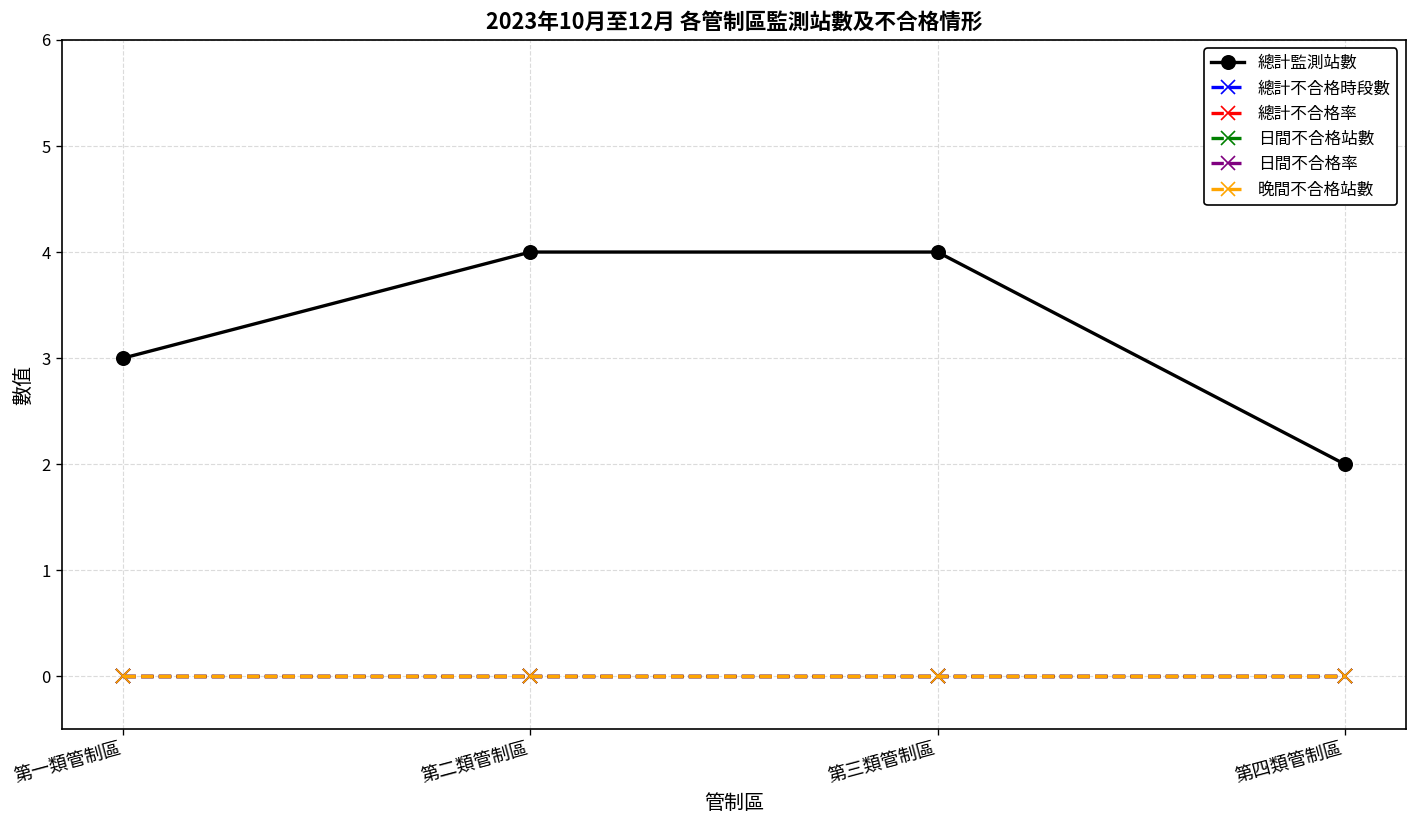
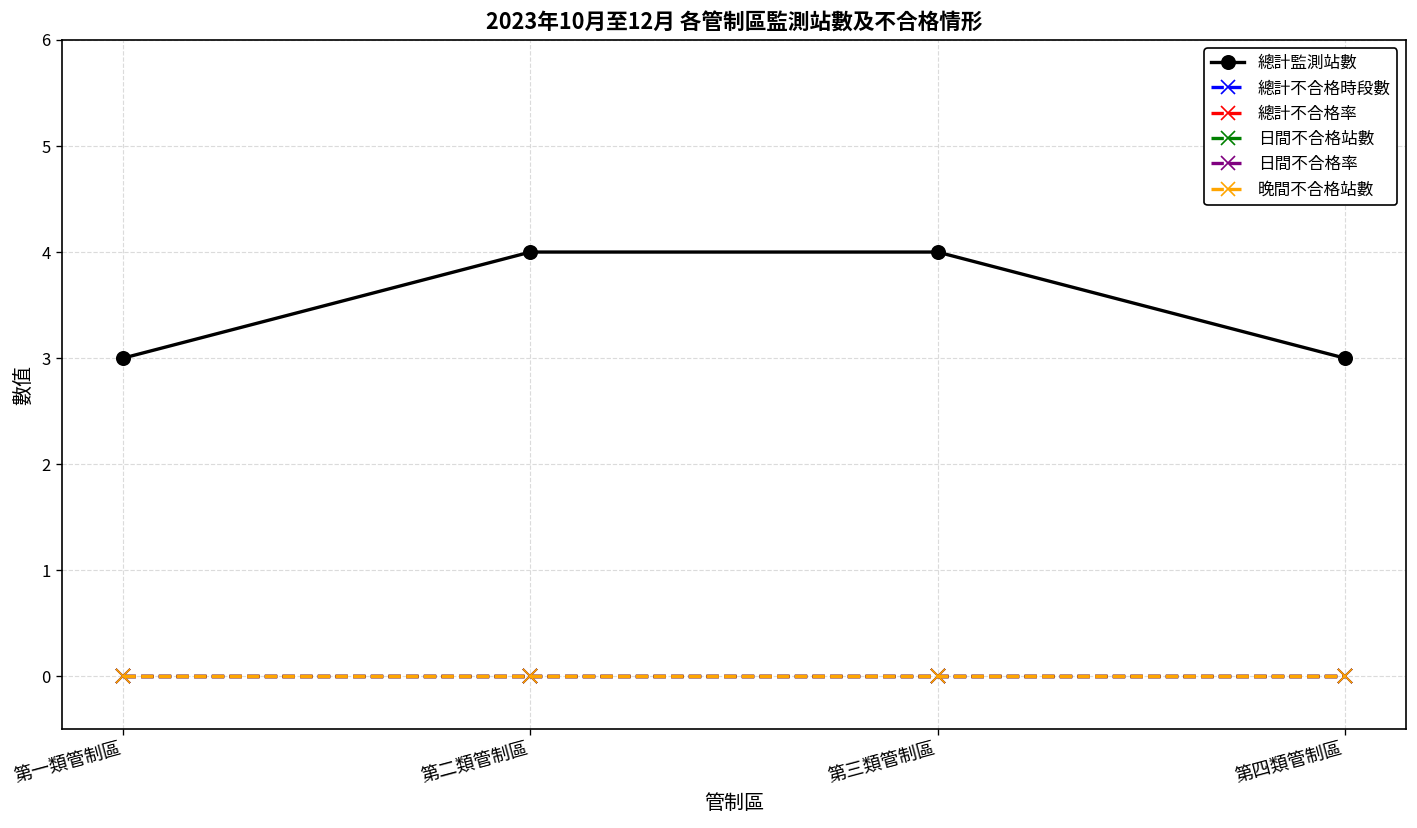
總計監測站數, 第四類管制區: 2 -> 3
